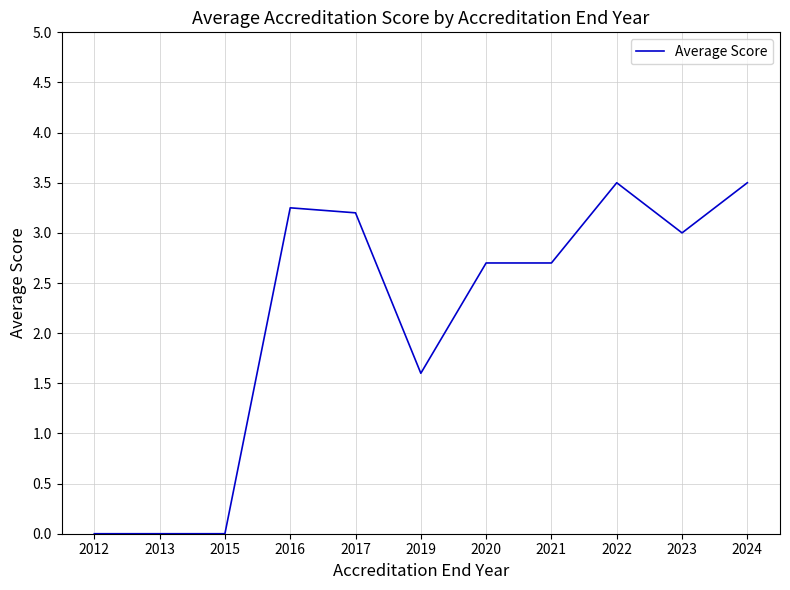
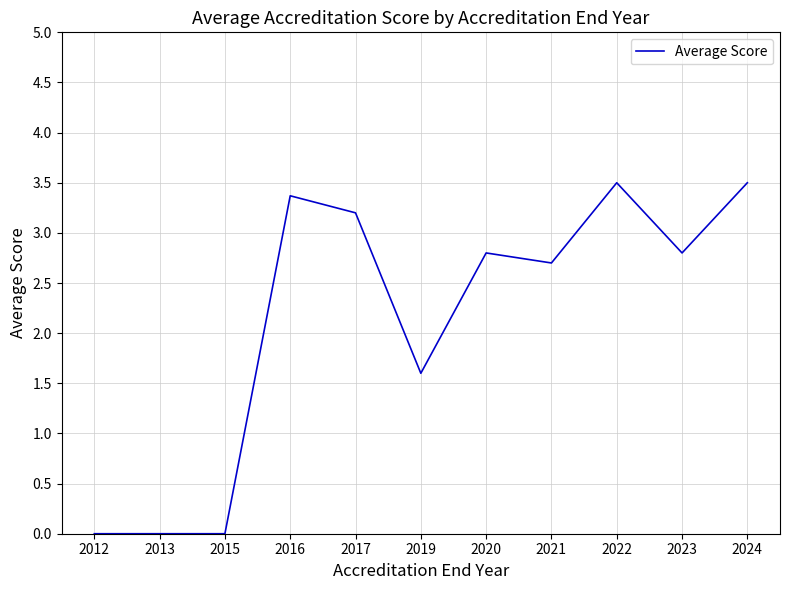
2016: 3.25 -> 3.37
2020: 2.7 -> 2.8
2023: 3.0 -> 2.8
